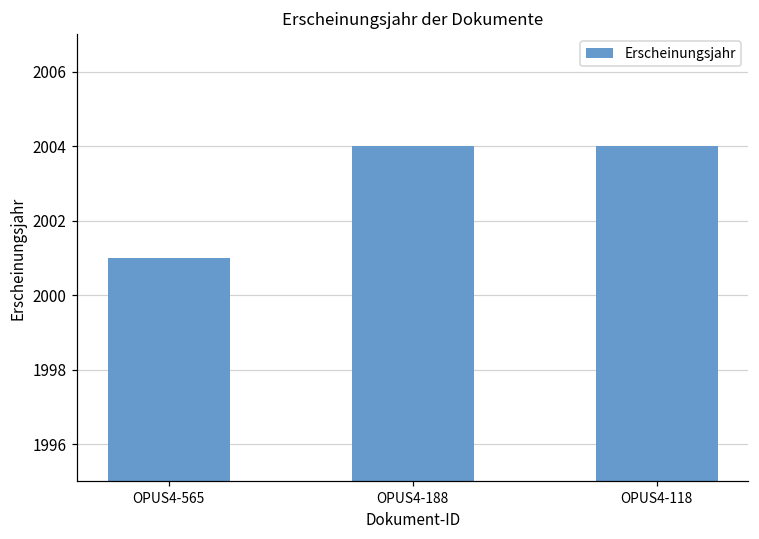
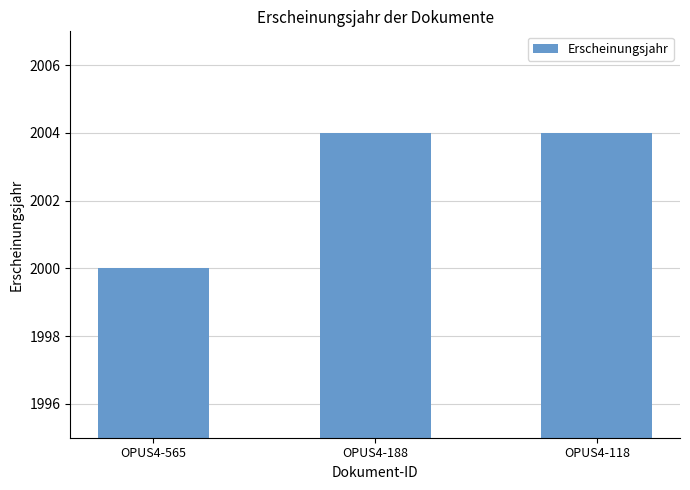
OPUS4-565: 2001 -> 2000
